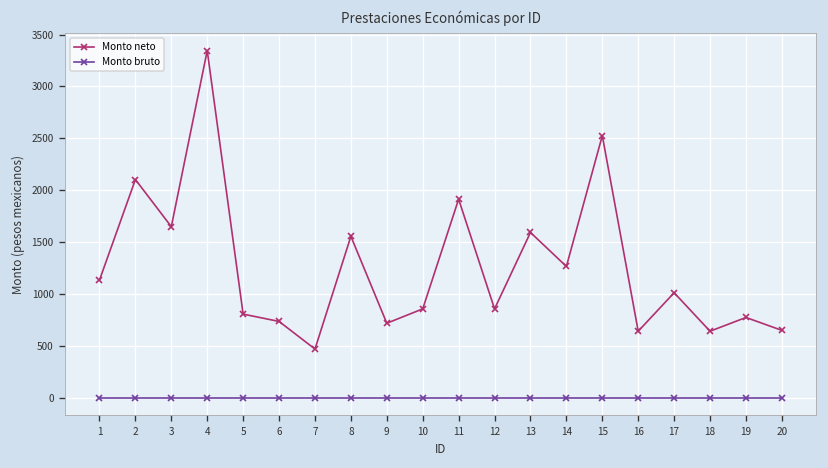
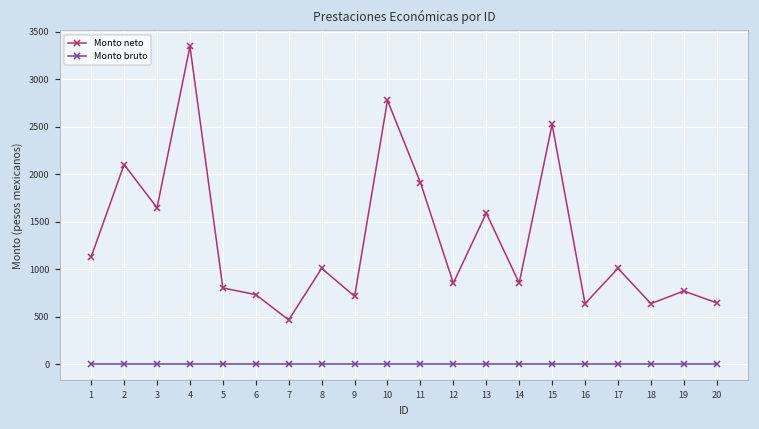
Monto neto, 8: 1600 -> 1000
Monto neto, 10: 900 -> 2800
Monto neto, 14: 1300 -> 900
